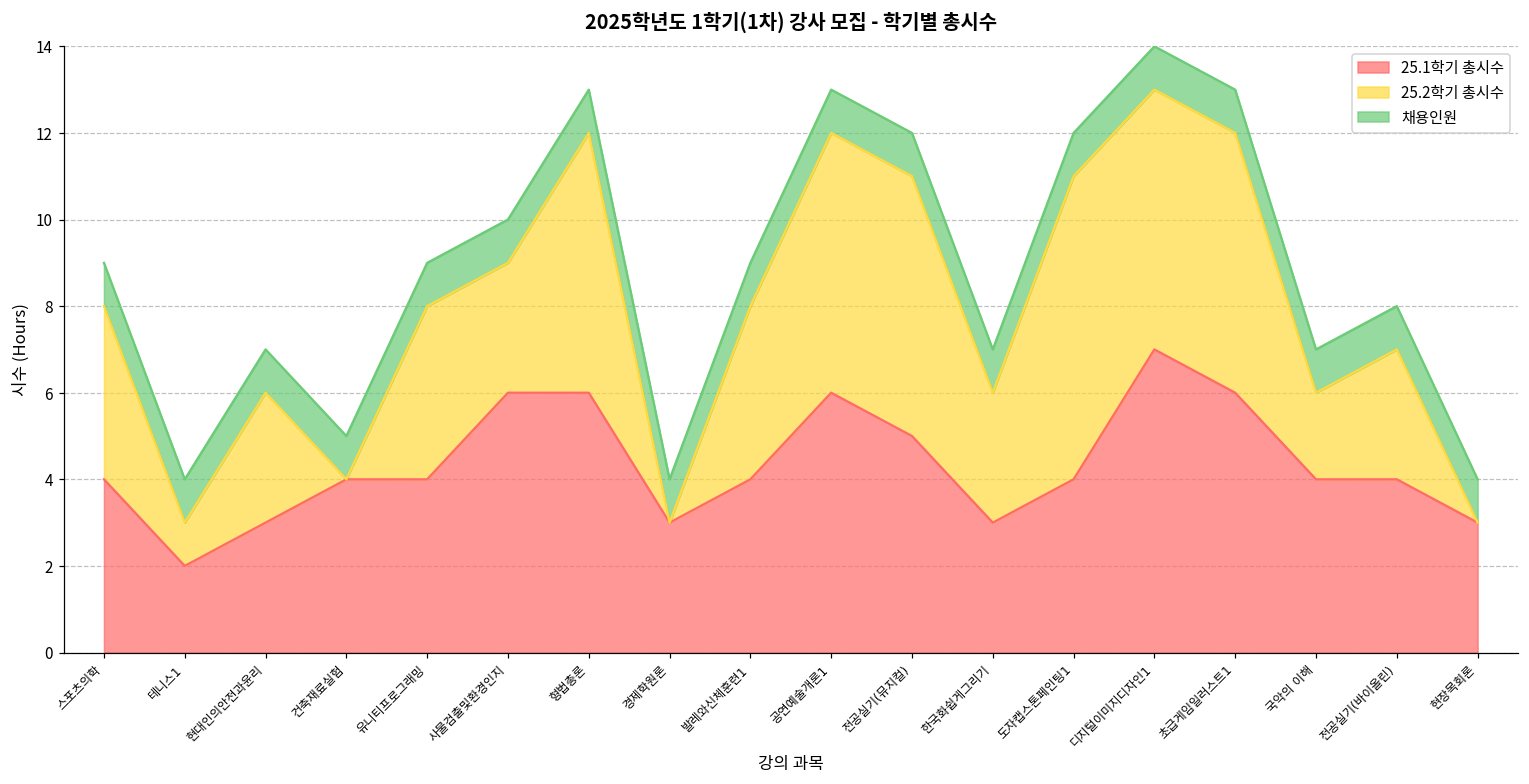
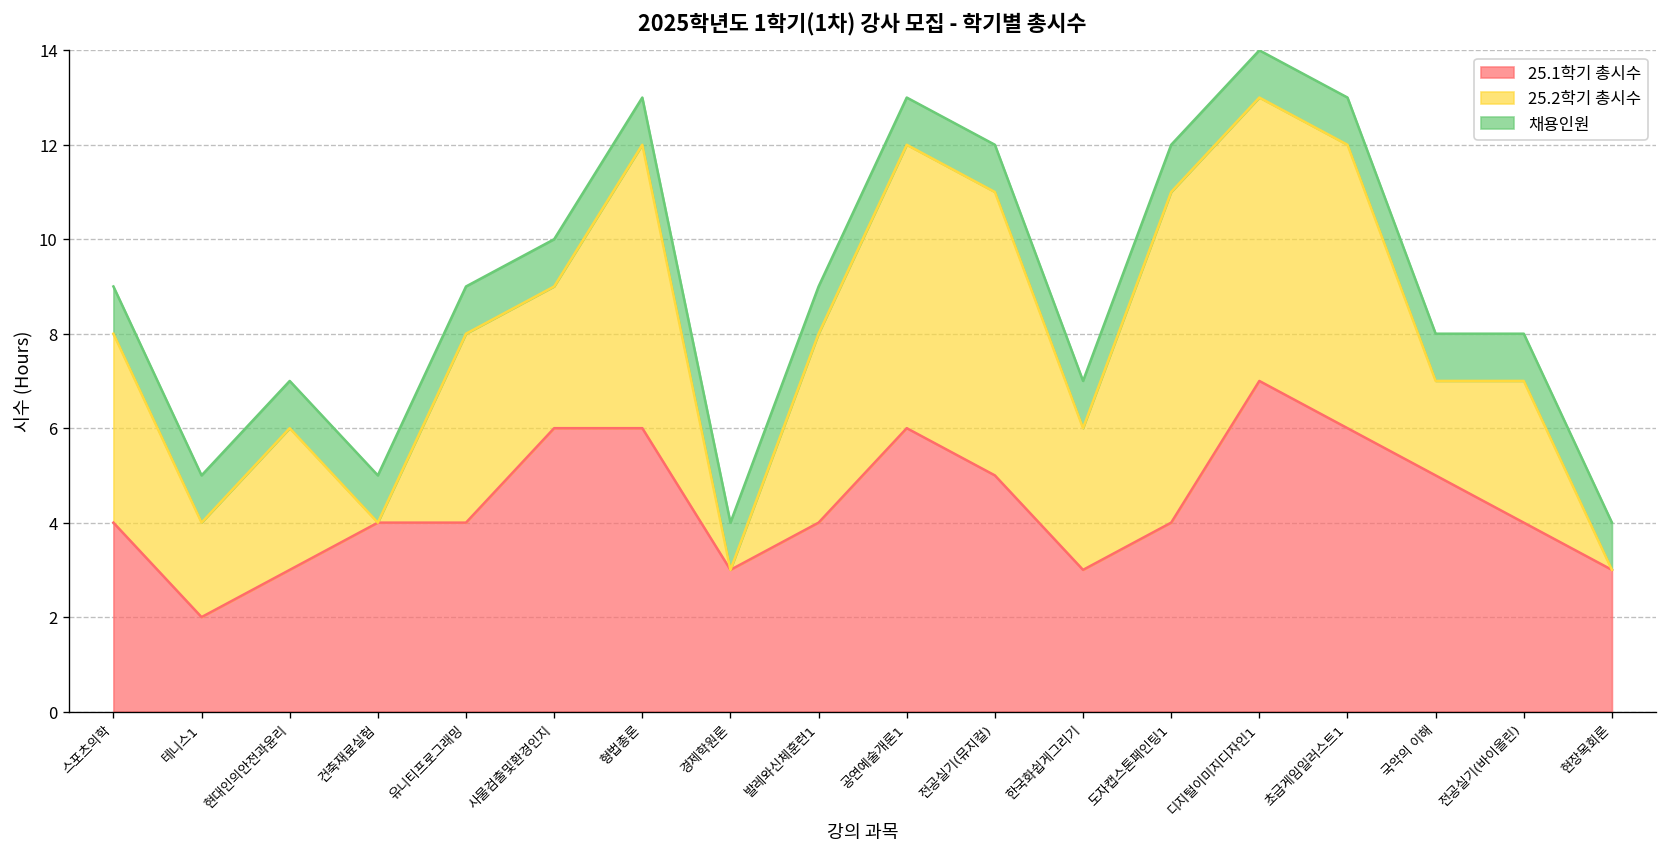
25.2학기 총시수, 테니스1: 1 -> 2
25.1학기 총시수, 국악의 이해: 4 -> 5
